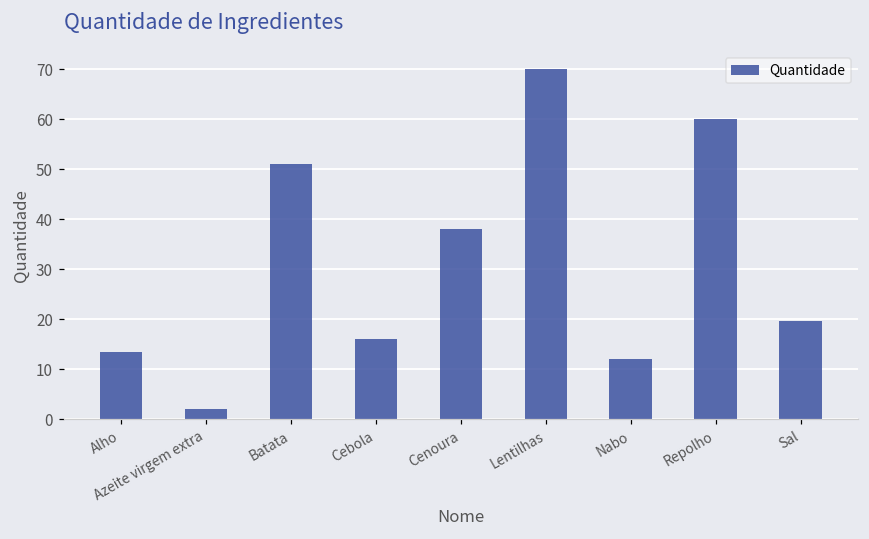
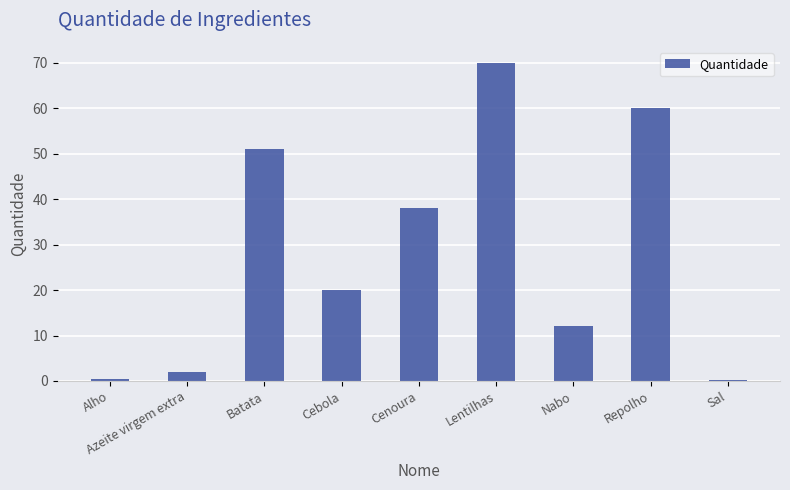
Alho: 13 -> 1
Cebola: 16 -> 20
Sal: 20 -> 0
